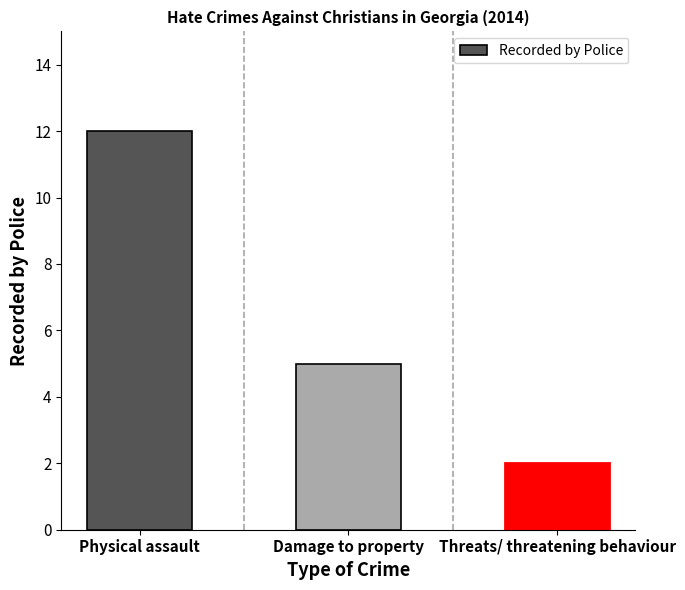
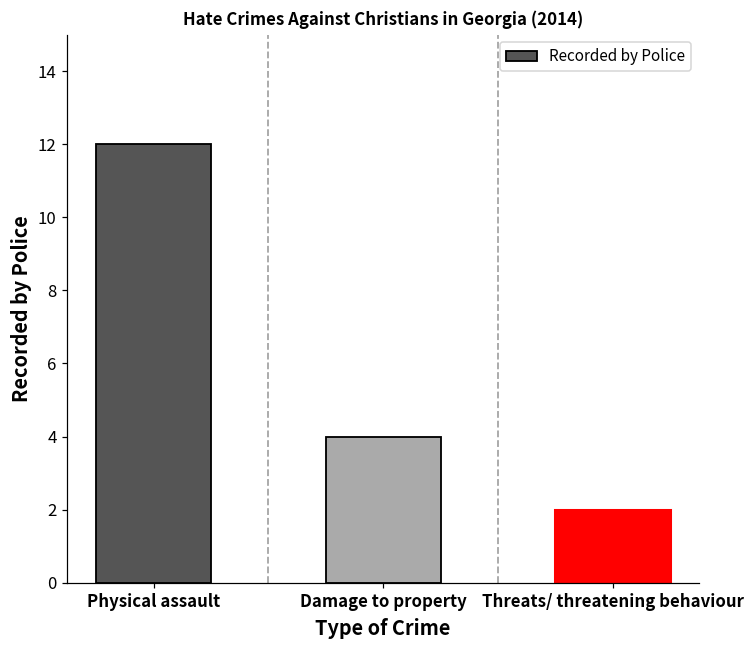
Damage to property: 5 -> 4
